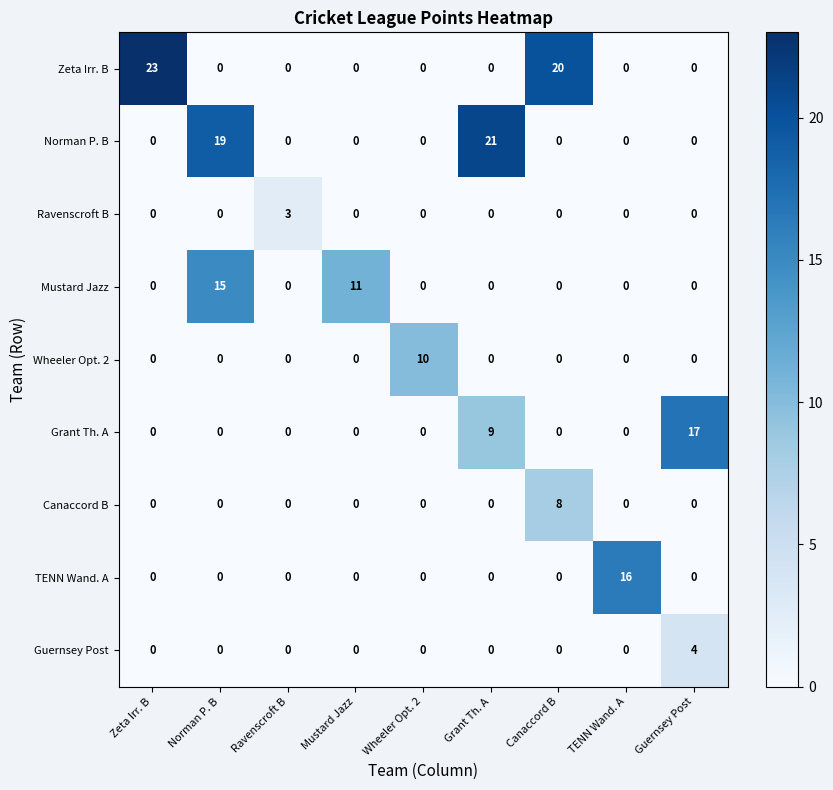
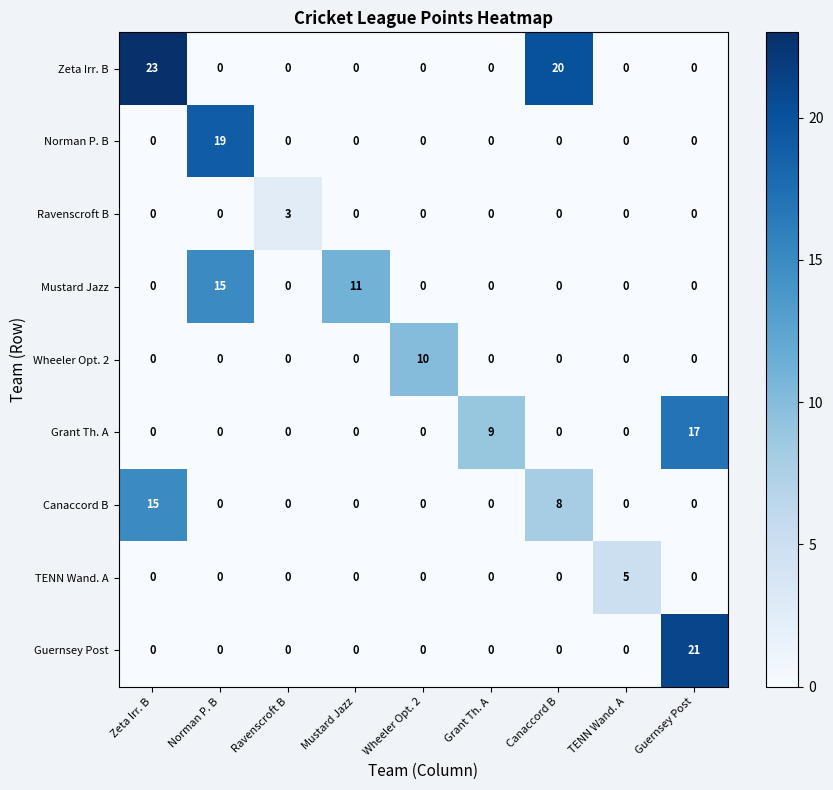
Norman P. B, Grant Th. A: 21 -> 0
Canaccord B, Zeta Irr. B: 0 -> 15
TENN Wand. A, TENN Wand. A: 16 -> 5
Guernsey Post, Guernsey Post: 4 -> 21
